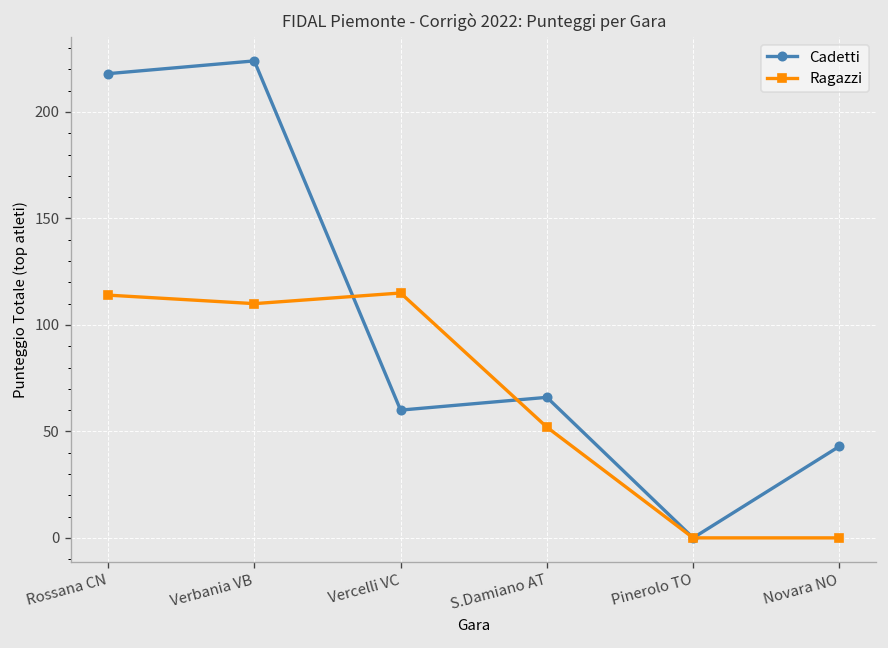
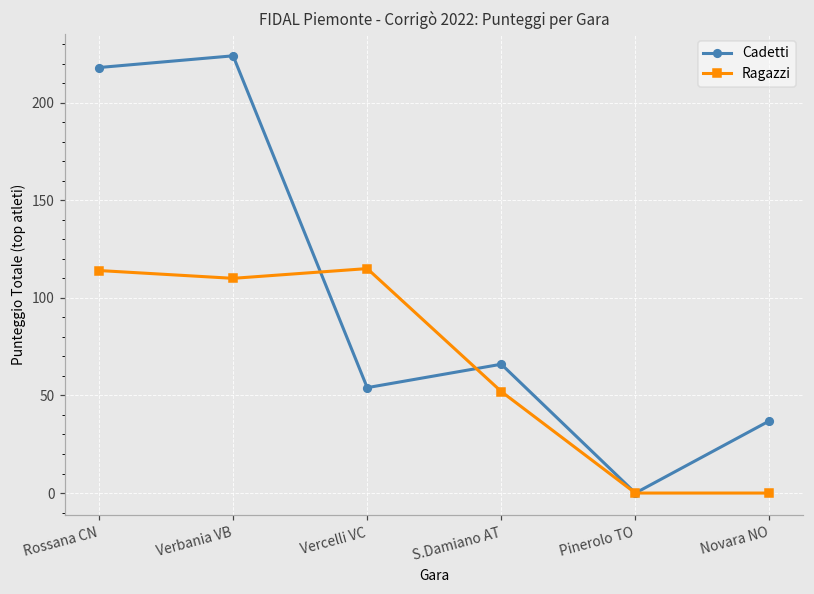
Cadetti, Vercelli VC: 60 -> 54
Cadetti, Novara NO: 43 -> 37
